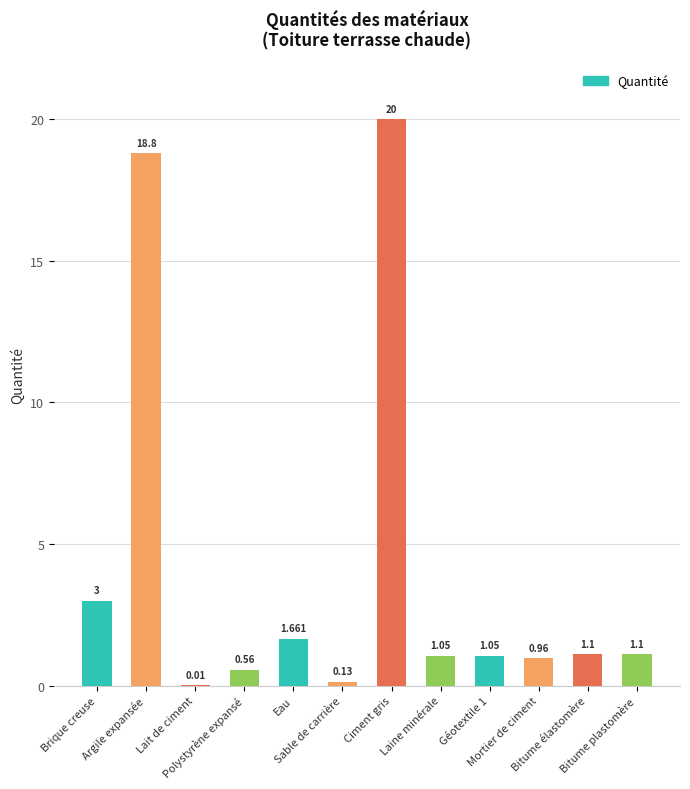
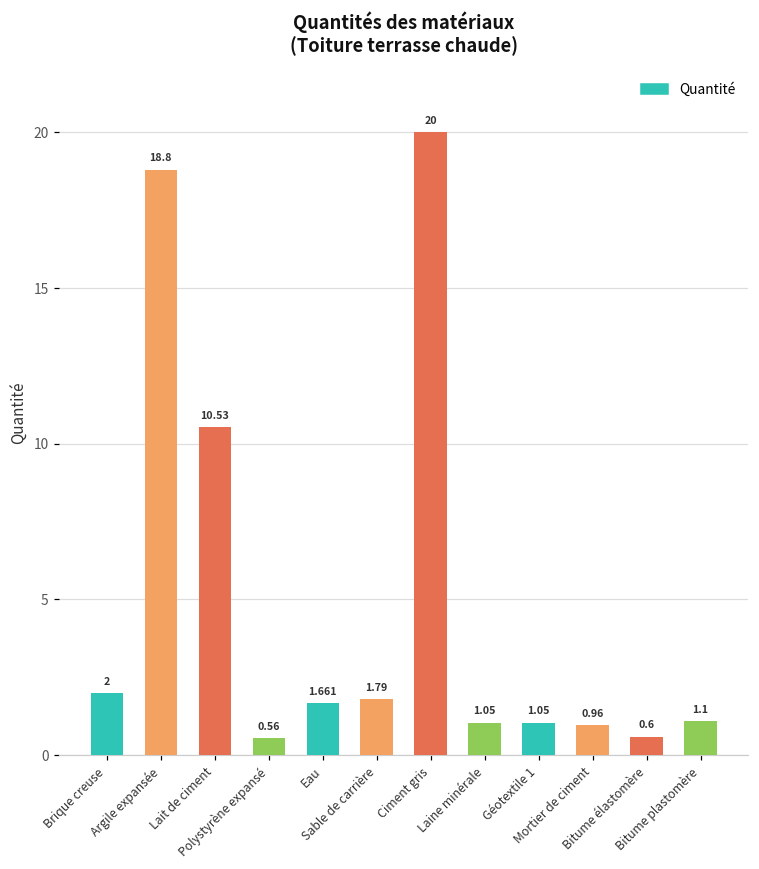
Brique creuse: 3 -> 2
Lait de ciment: 0.01 -> 10.53
Sable de carrière: 0.13 -> 1.79
Bitume élastomère: 1.1 -> 0.6
